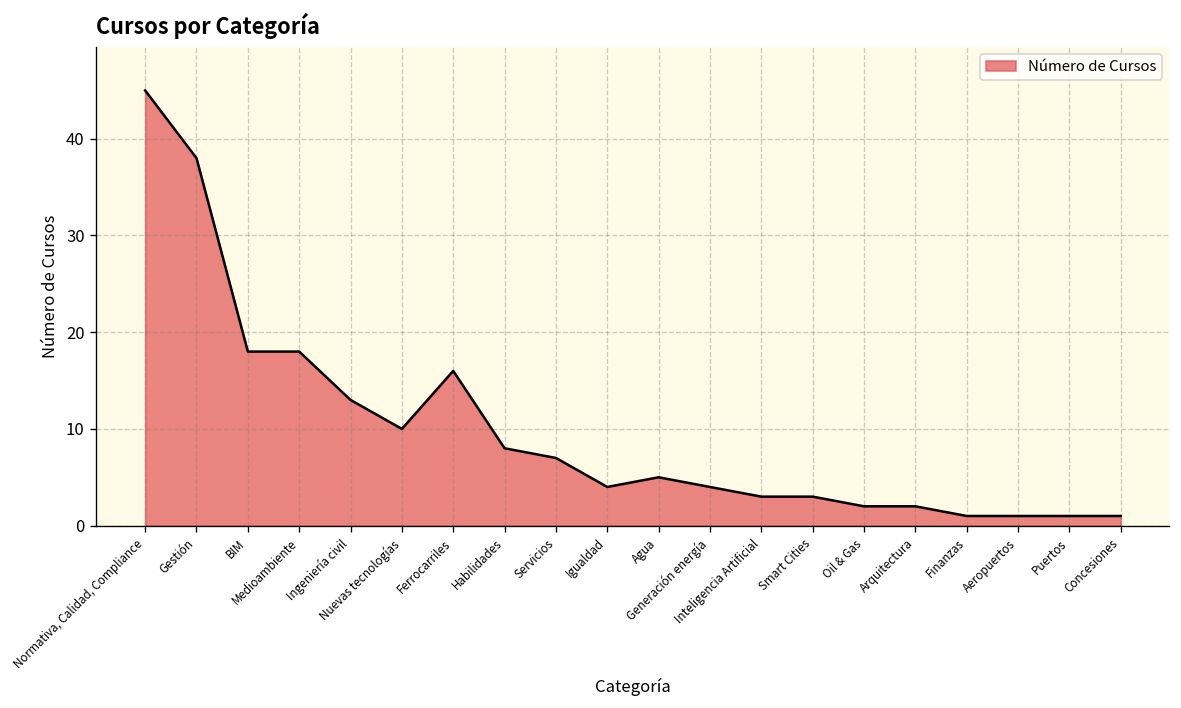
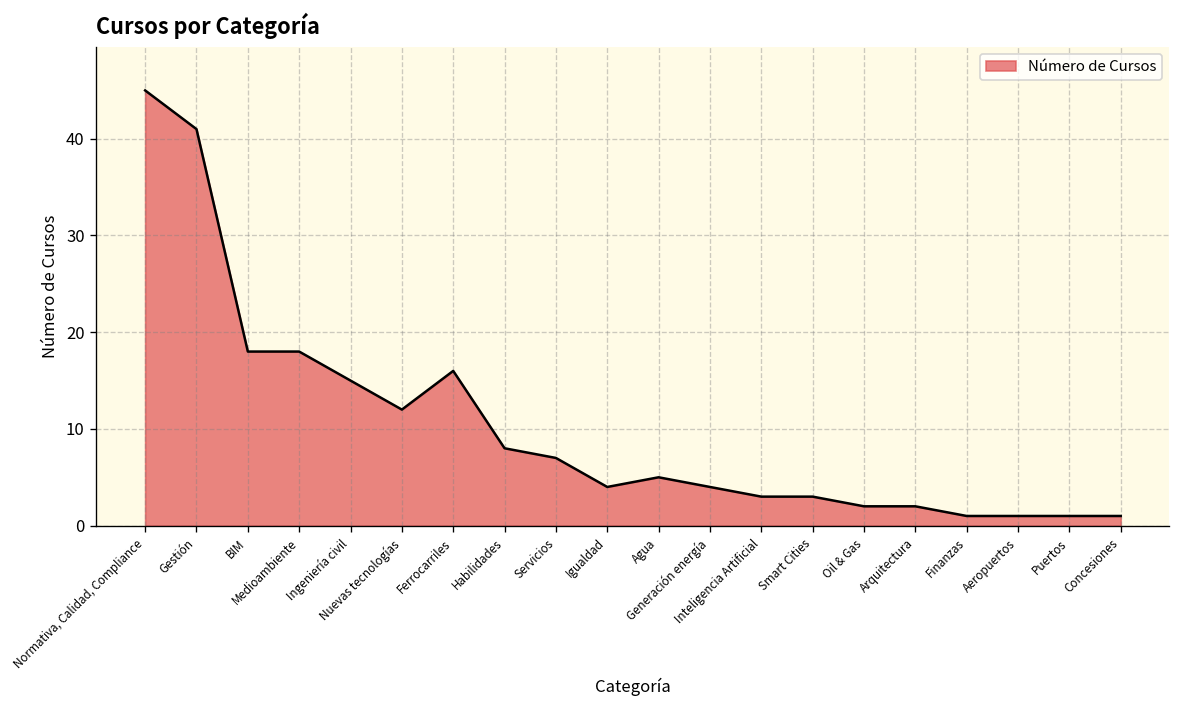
Gestión: 38 -> 41
Ingeniería civil: 13 -> 15
Nuevas tecnologías: 10 -> 12
